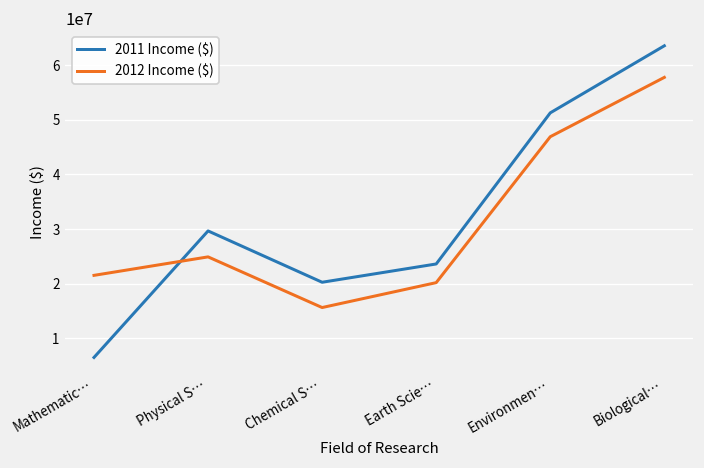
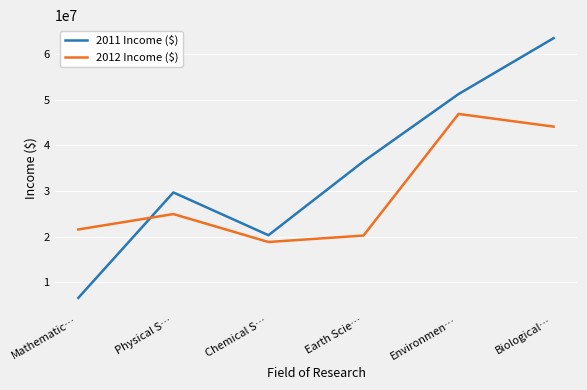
2012 Income ($), Chemical S…: 16000000 -> 19000000
2011 Income ($), Earth Scie…: 24000000 -> 36000000
2012 Income ($), Biological…: 58000000 -> 44000000
